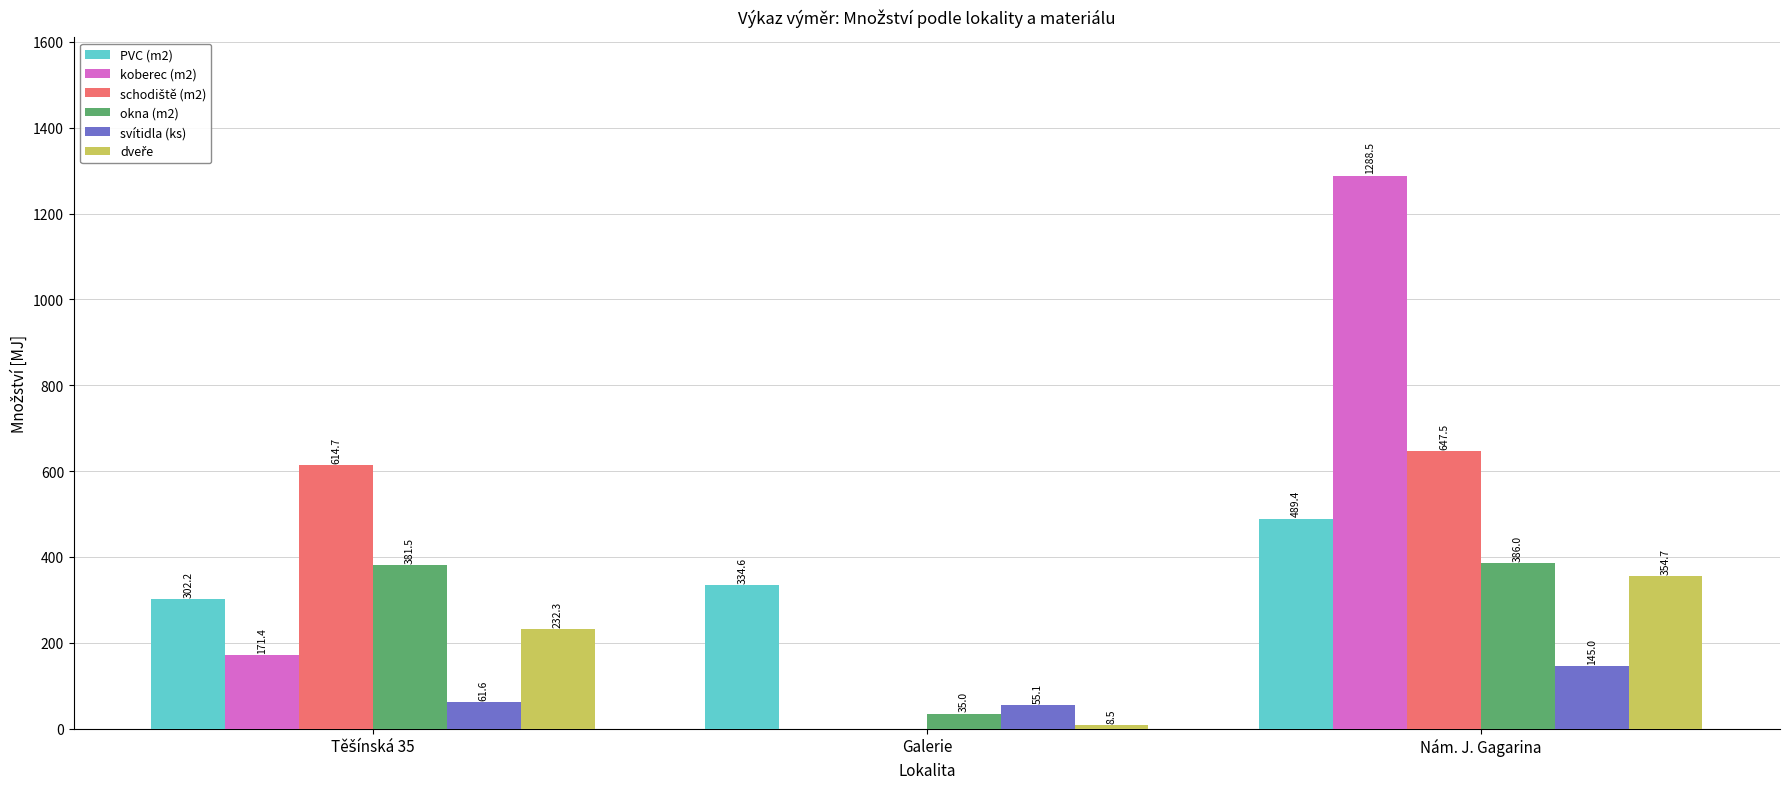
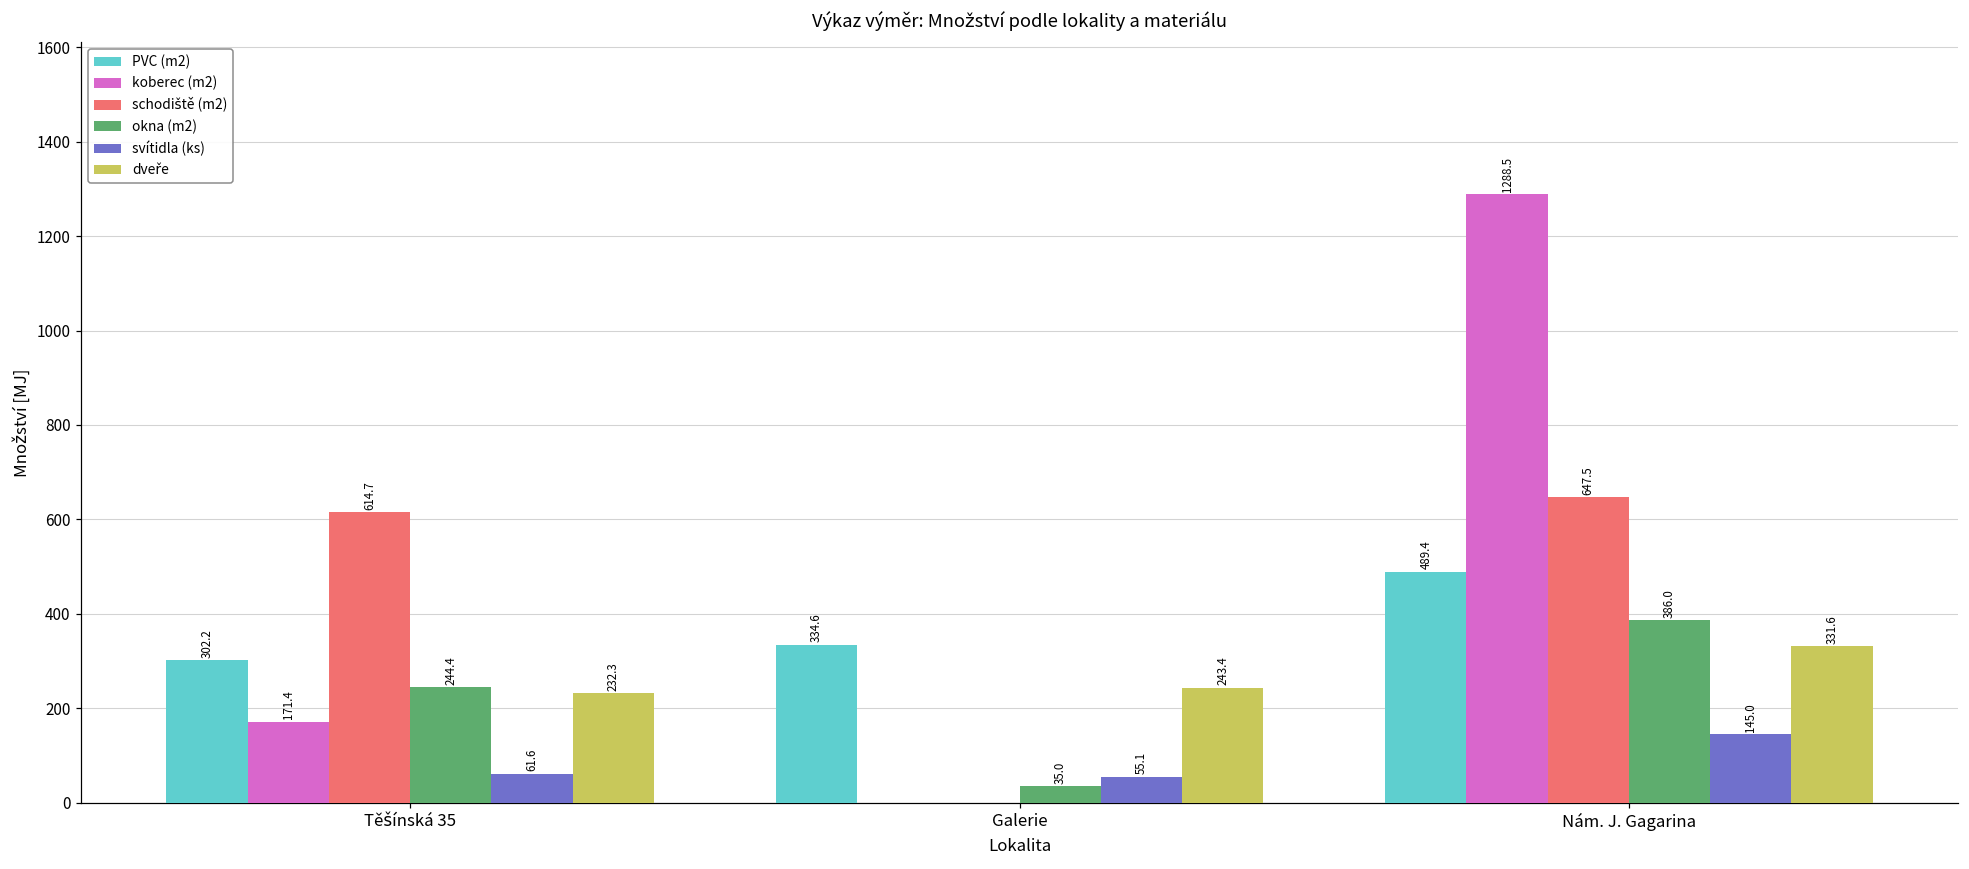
okna (m2), Těšínská 35: 381.5 -> 244.4
dveře, Galerie: 8.5 -> 243.4
dveře, Nám. J. Gagarina: 354.7 -> 331.6
